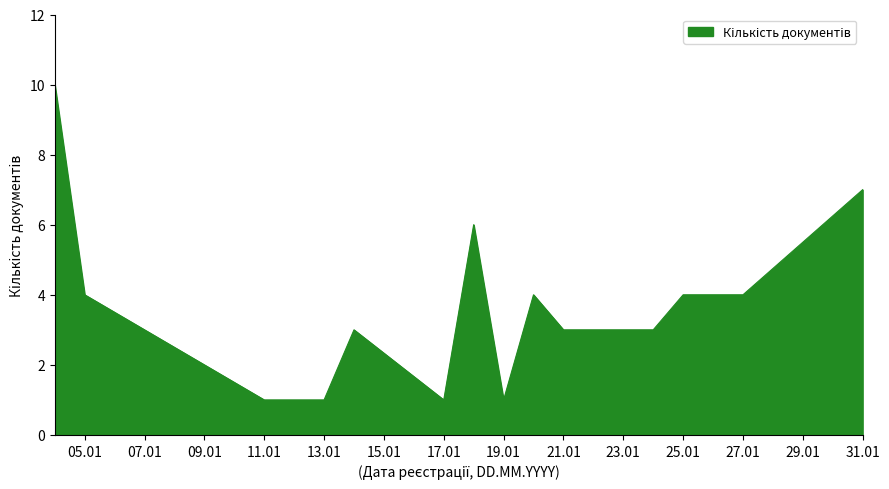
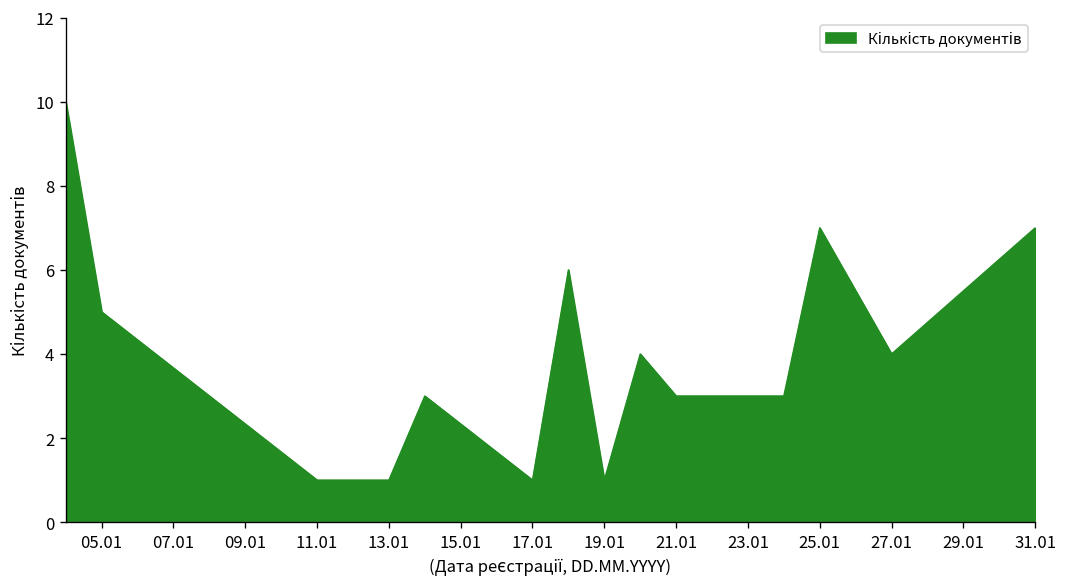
05.01: 4 -> 5
25.01: 4 -> 7
